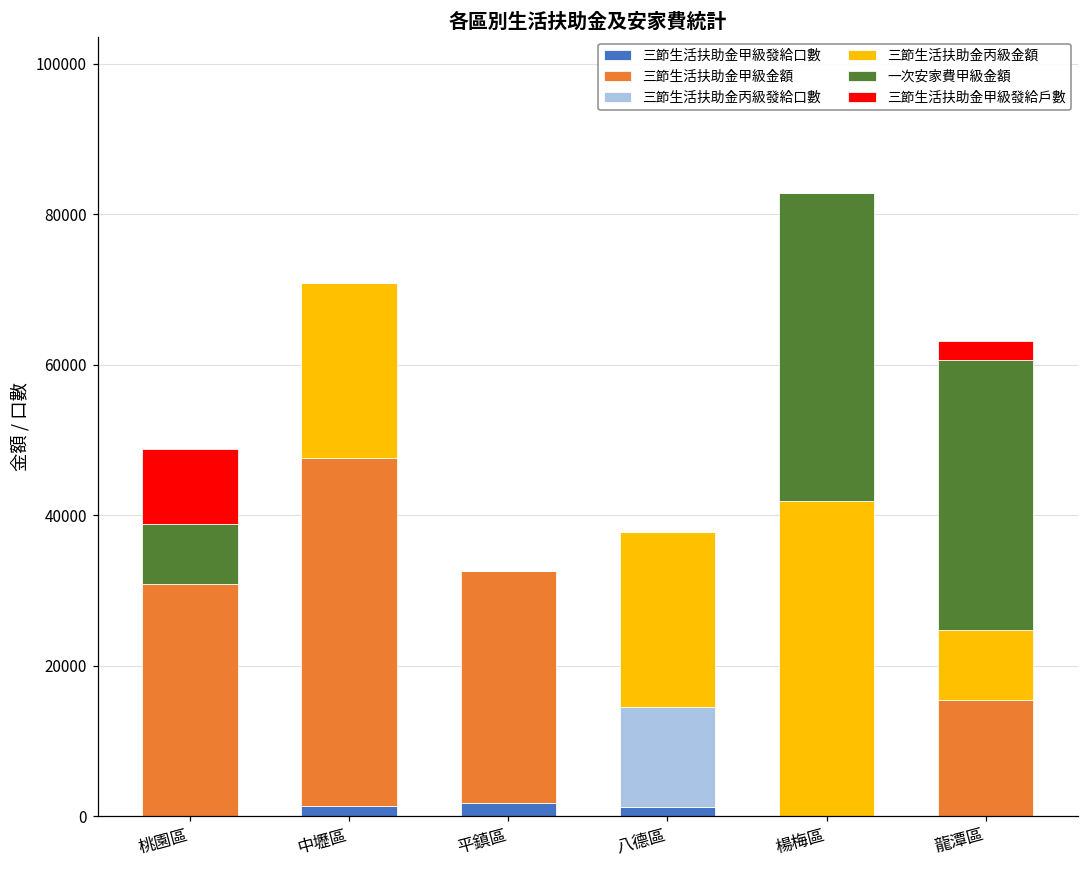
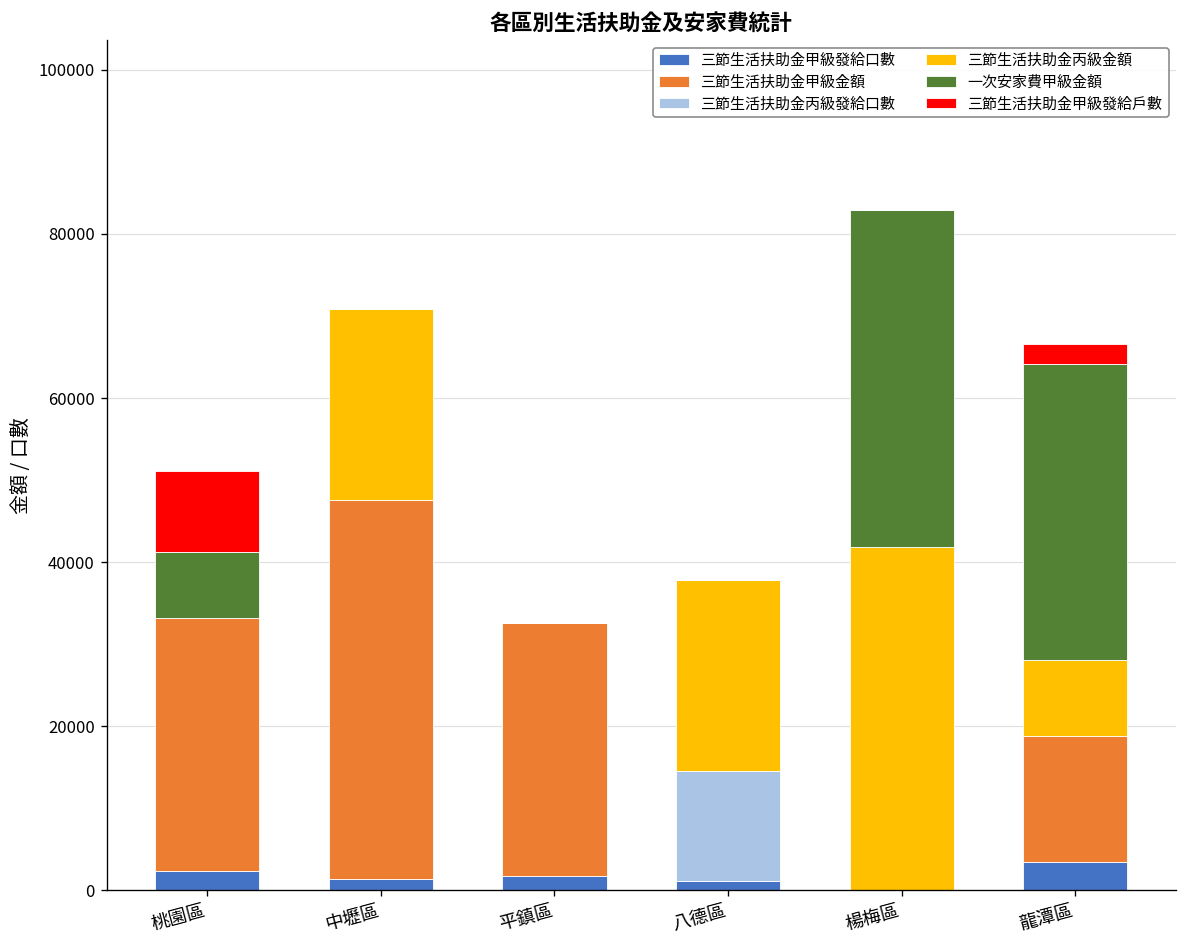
三節生活扶助金甲級發給口數, 桃園區: 0 -> 2000
三節生活扶助金甲級發給口數, 龍潭區: 0 -> 3000
